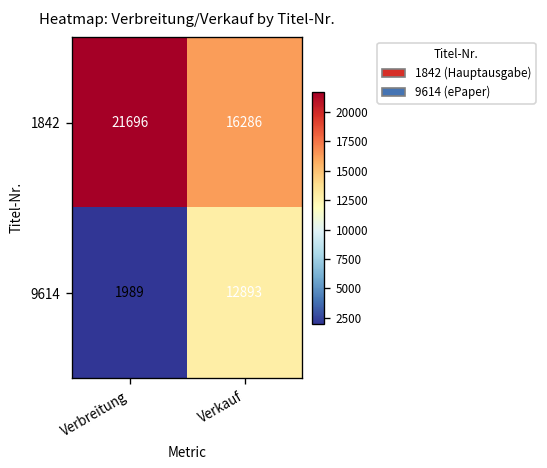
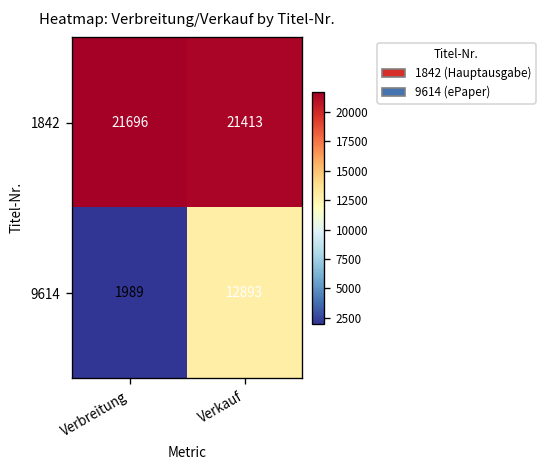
1842, Verkauf: 16286 -> 21413
